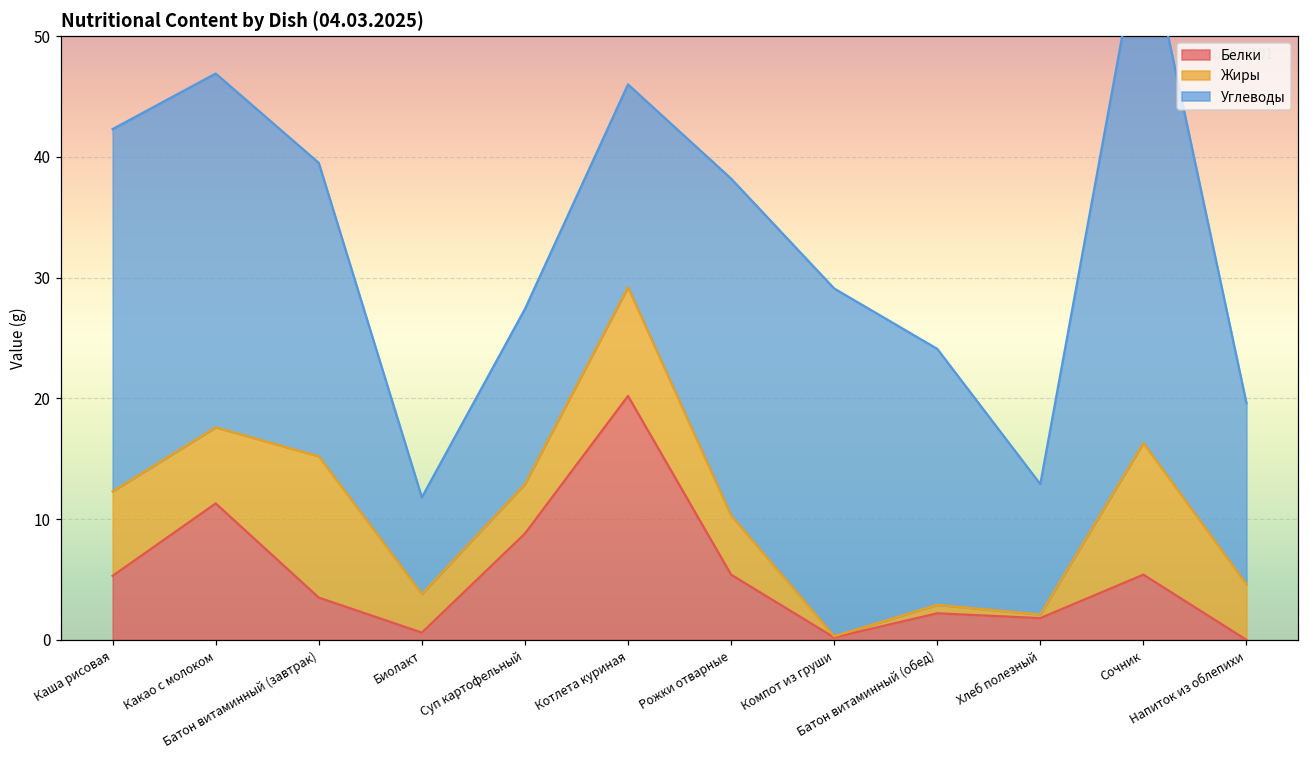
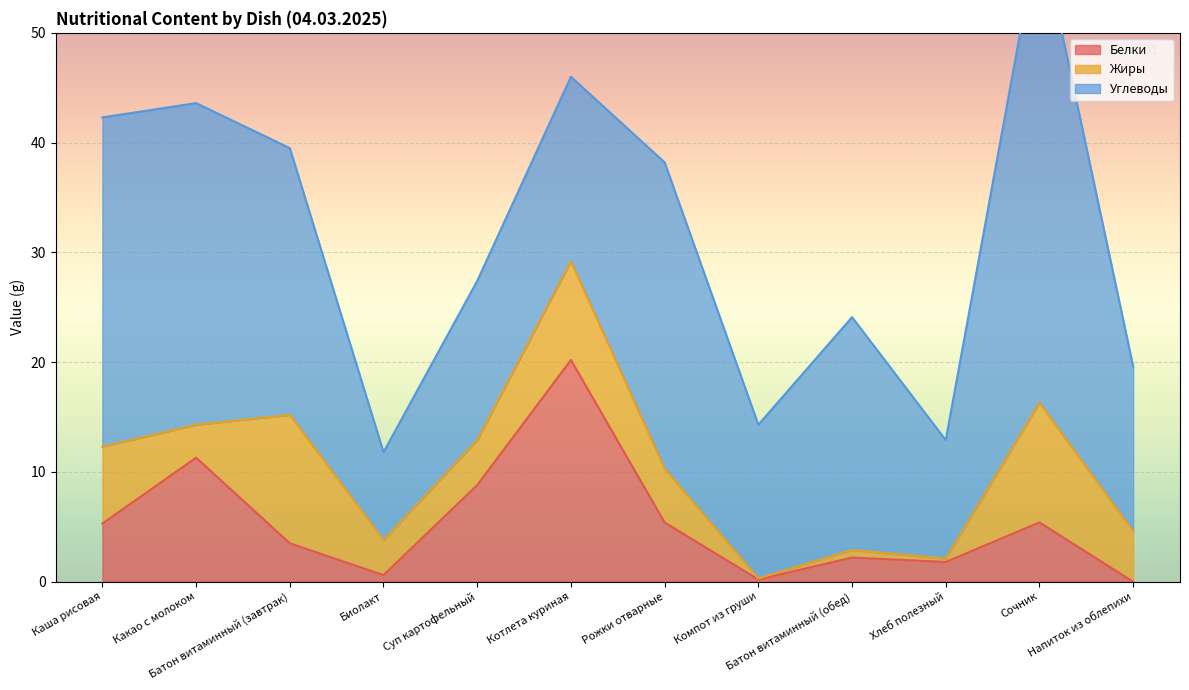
Жиры, Какао с молоком: 6.3 -> 3.0
Углеводы, Компот из груши: 28.8 -> 14.0
